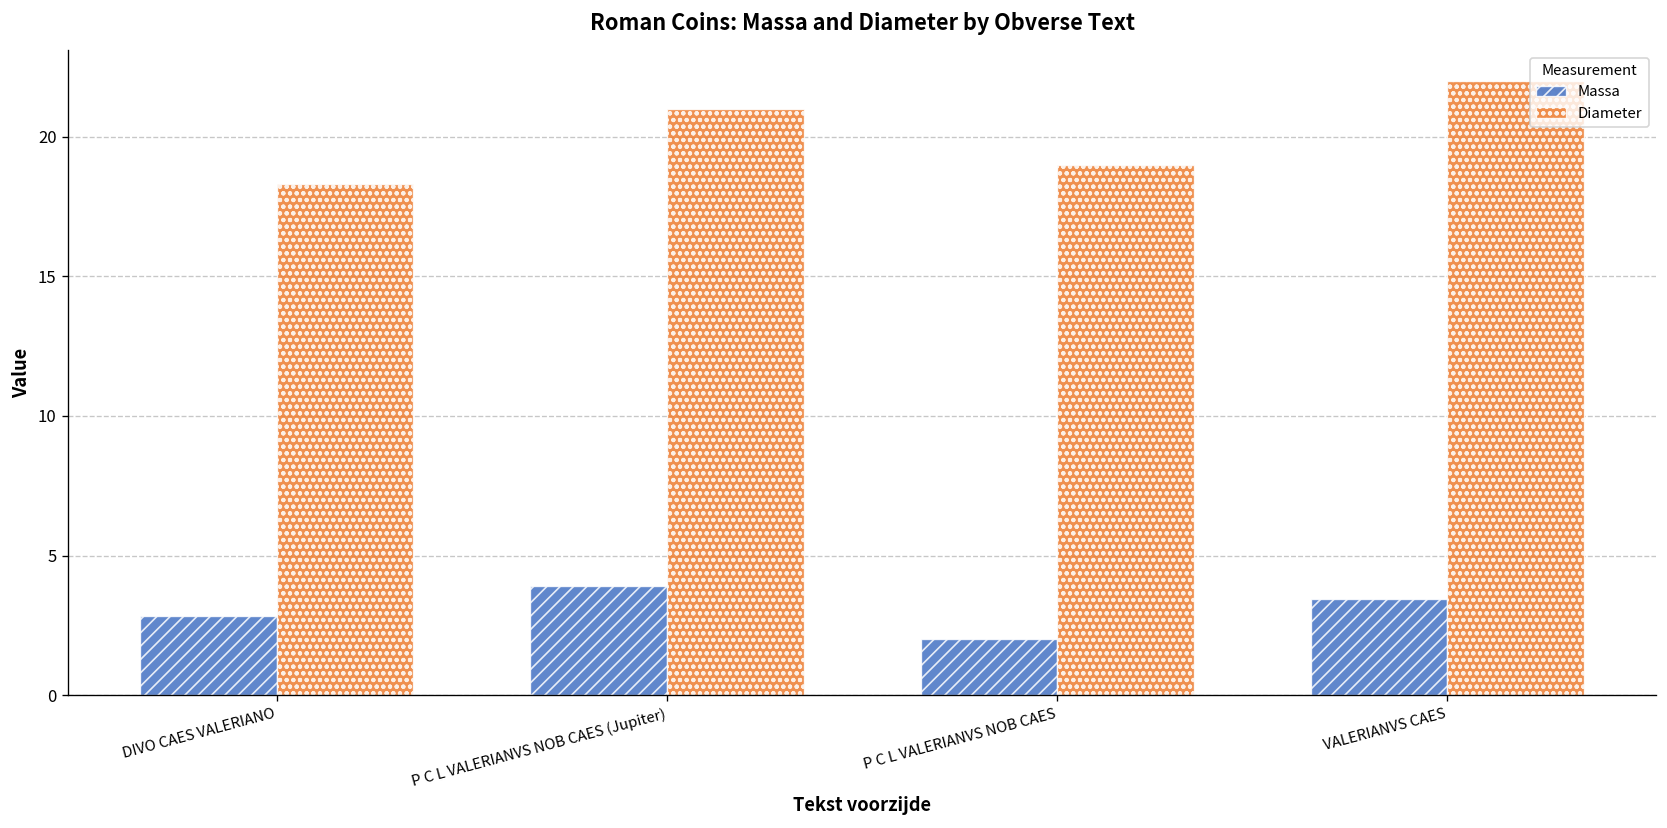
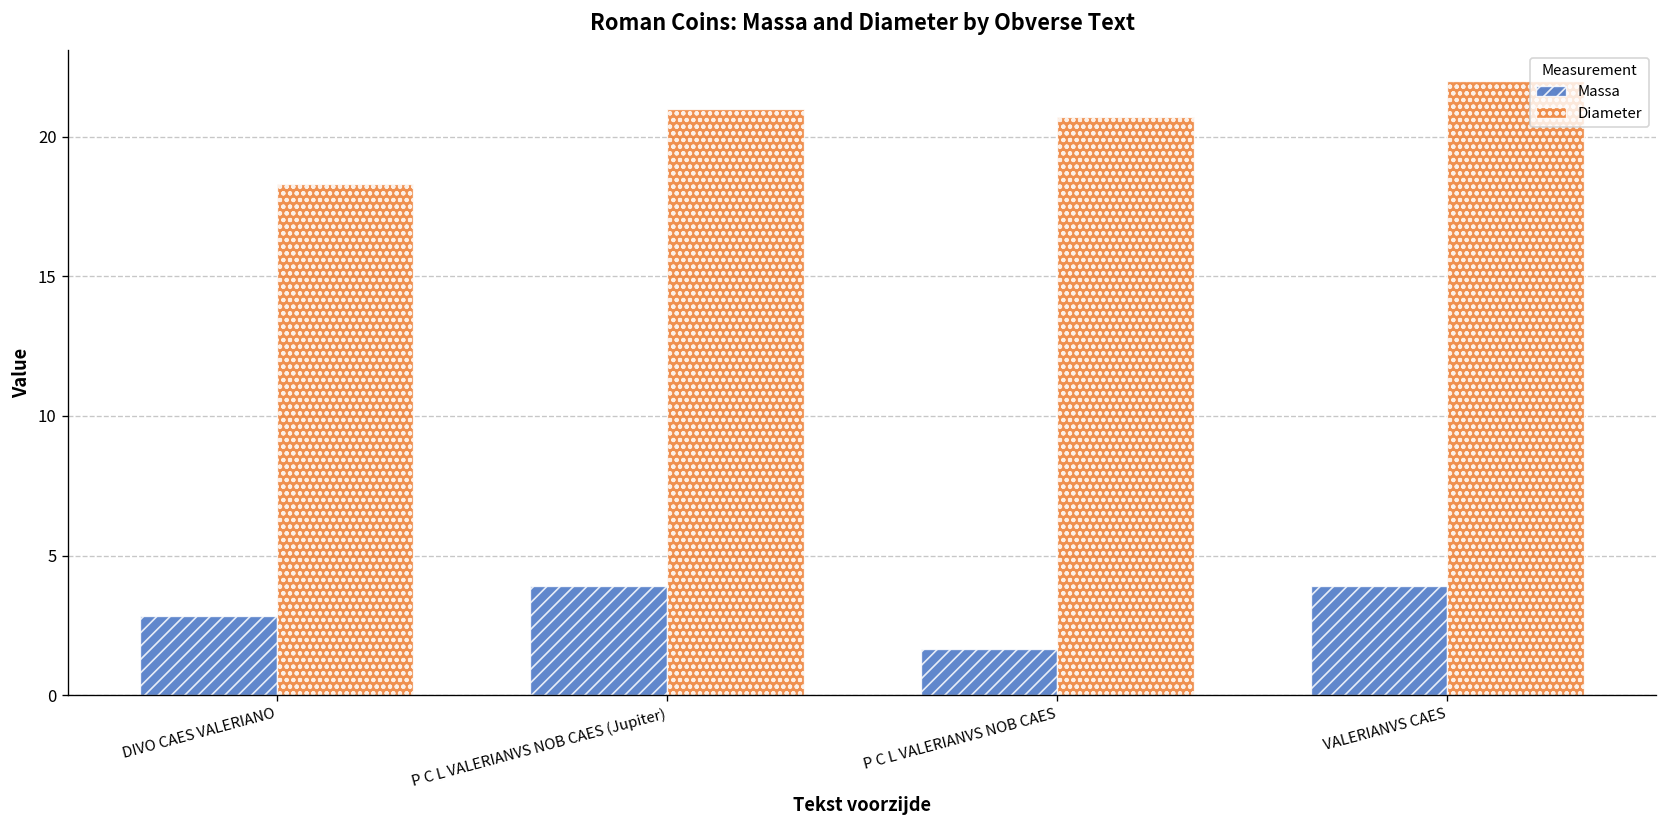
Massa, P C L VALERIANVS NOB CAES: 2.0 -> 1.6
Diameter, P C L VALERIANVS NOB CAES: 19.0 -> 20.7
Massa, VALERIANVS CAES: 3.4 -> 3.9
